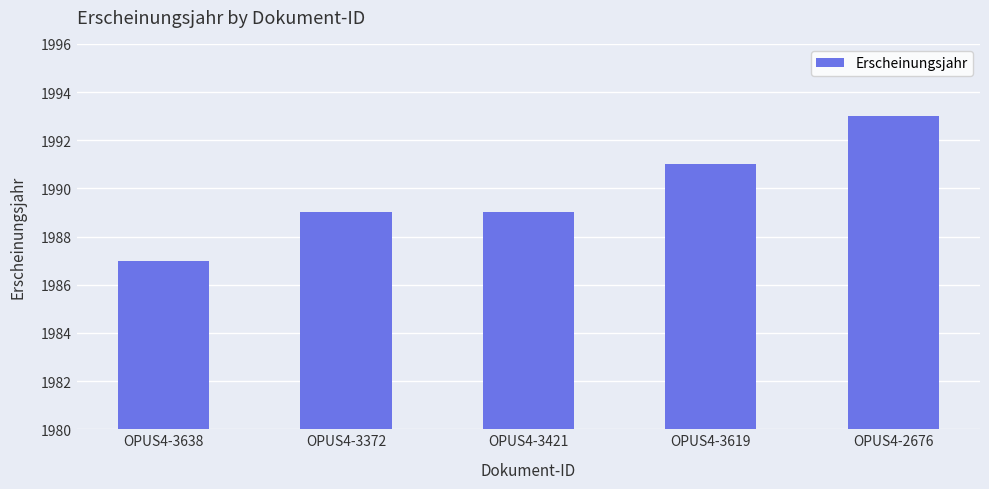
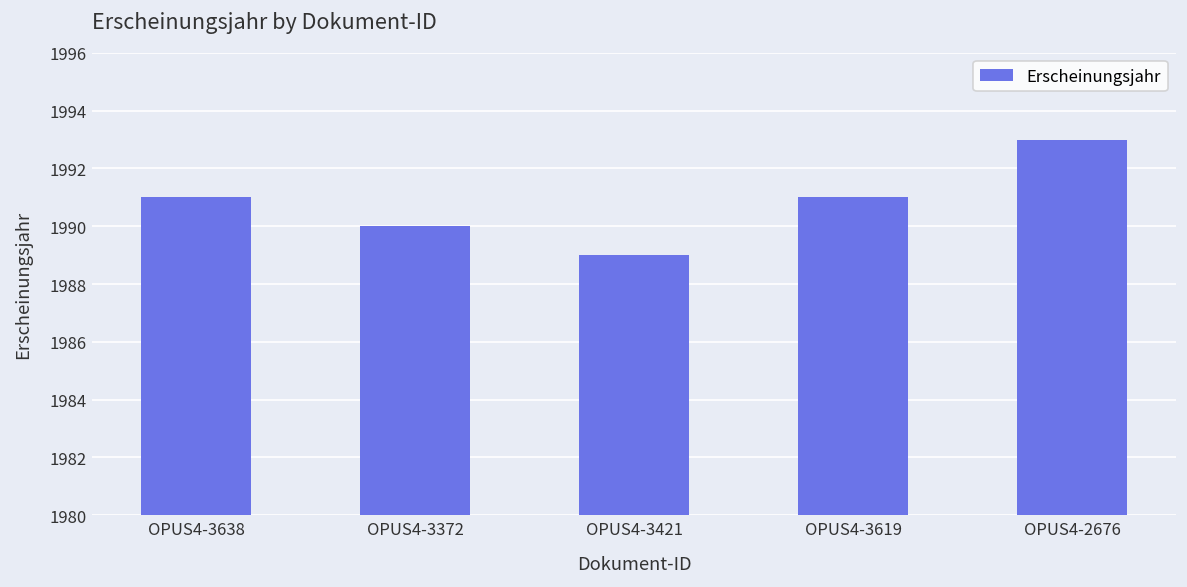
OPUS4-3638: 1987 -> 1991
OPUS4-3372: 1989 -> 1990
